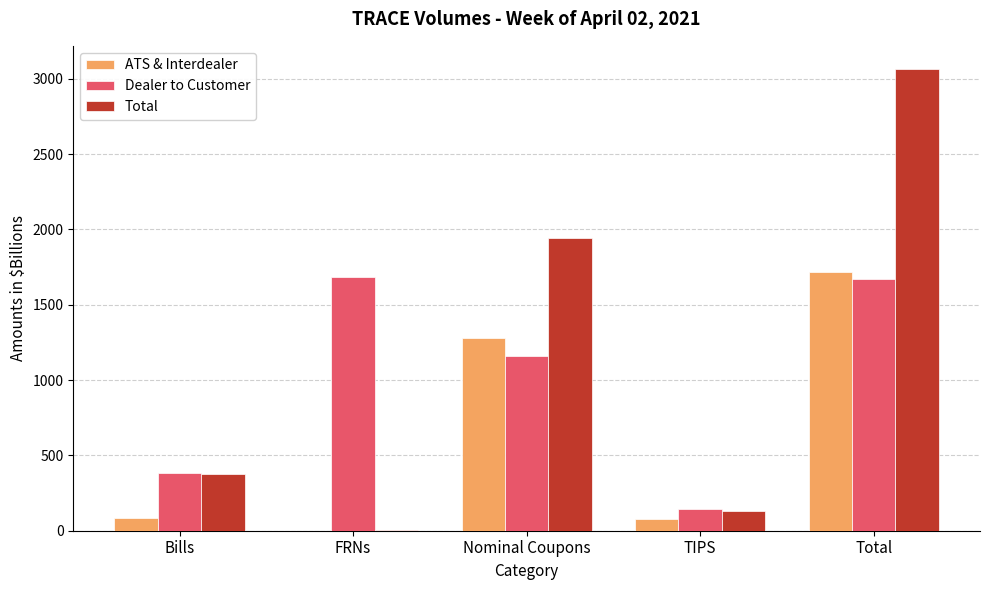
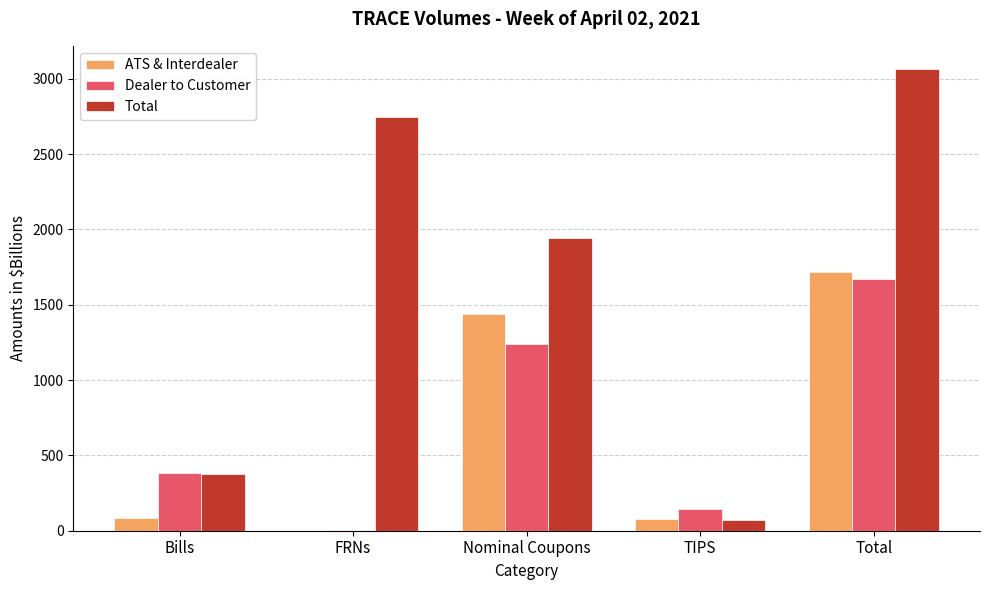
Dealer to Customer, FRNs: 1680 -> 10
Total, FRNs: 10 -> 2740
ATS & Interdealer, Nominal Coupons: 1280 -> 1440
Dealer to Customer, Nominal Coupons: 1160 -> 1240
Total, TIPS: 130 -> 70
